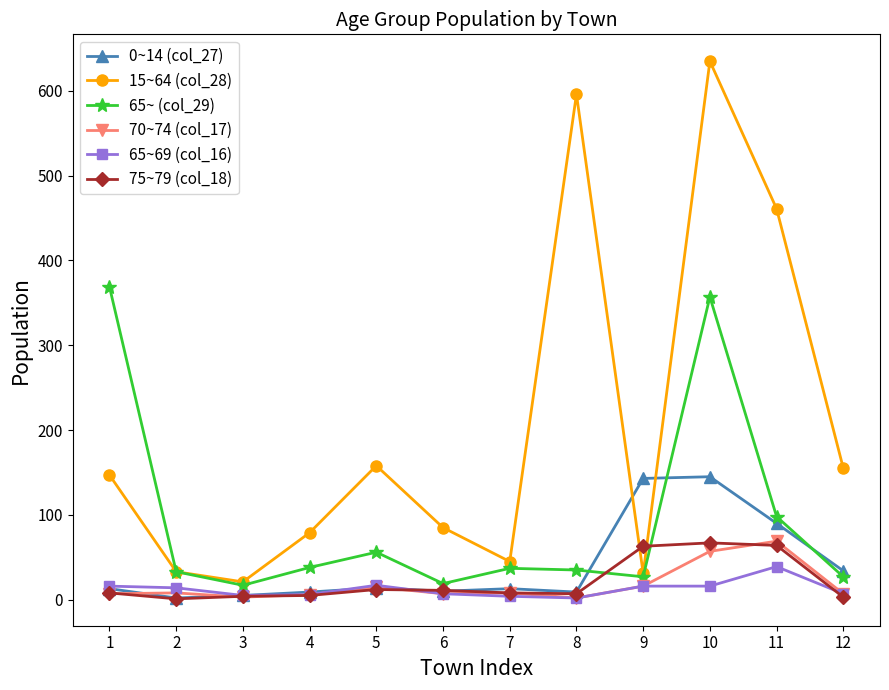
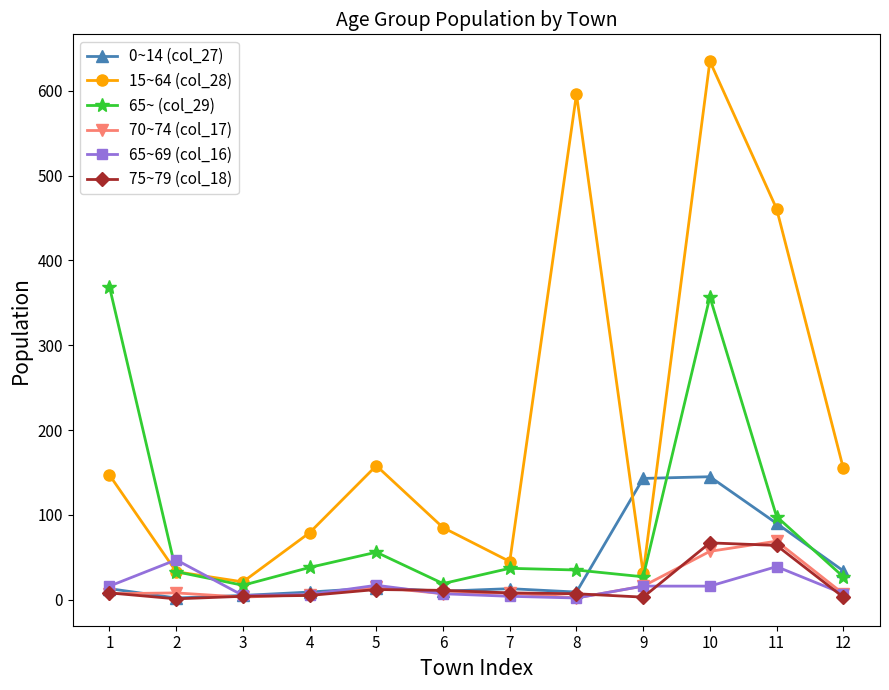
65~69 (col_16), 2: 10 -> 50
75~79 (col_18), 9: 60 -> 0
